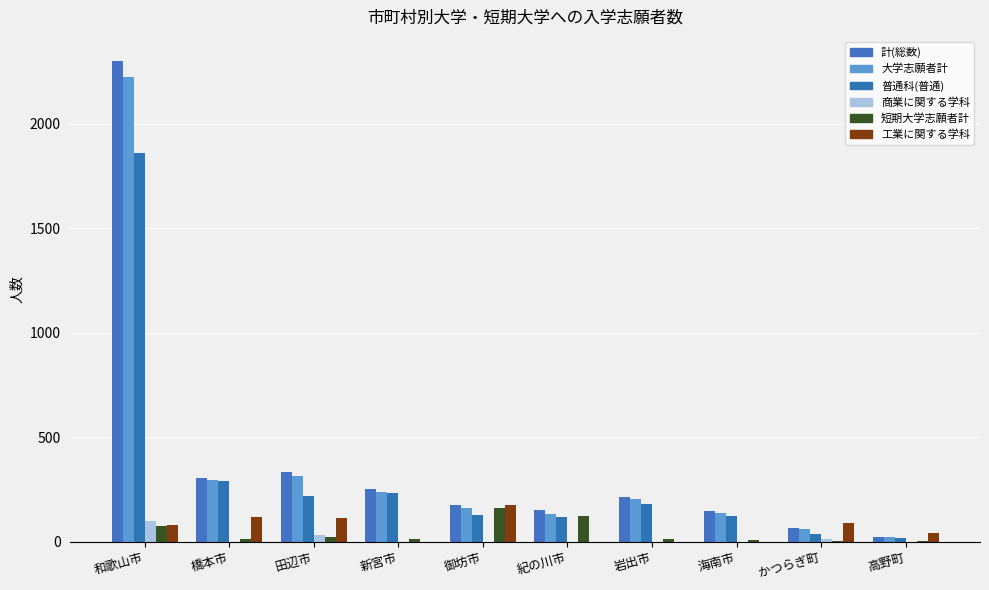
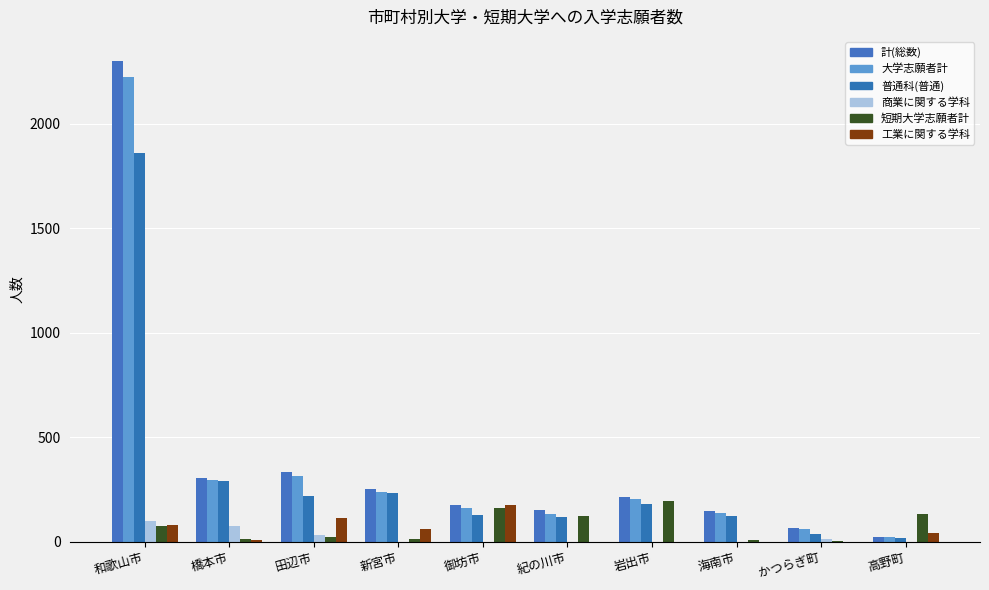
商業に関する学科, 橋本市: 0 -> 70
工業に関する学科, 橋本市: 120 -> 10
工業に関する学科, 新宮市: 0 -> 60
短期大学志願者計, 岩出市: 10 -> 200
工業に関する学科, かつらぎ町: 90 -> 0
短期大学志願者計, 高野町: 0 -> 130
